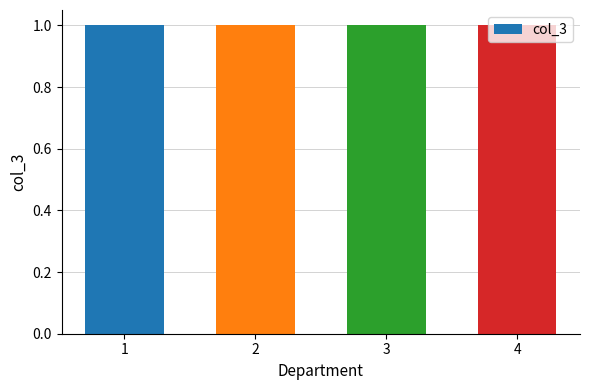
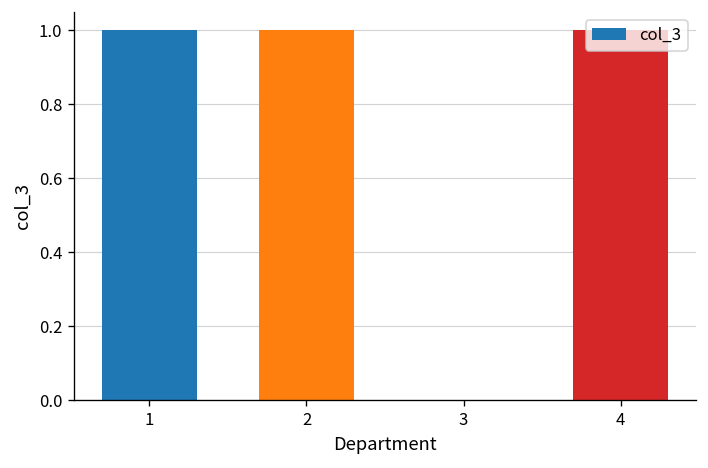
3: 1 -> 0
